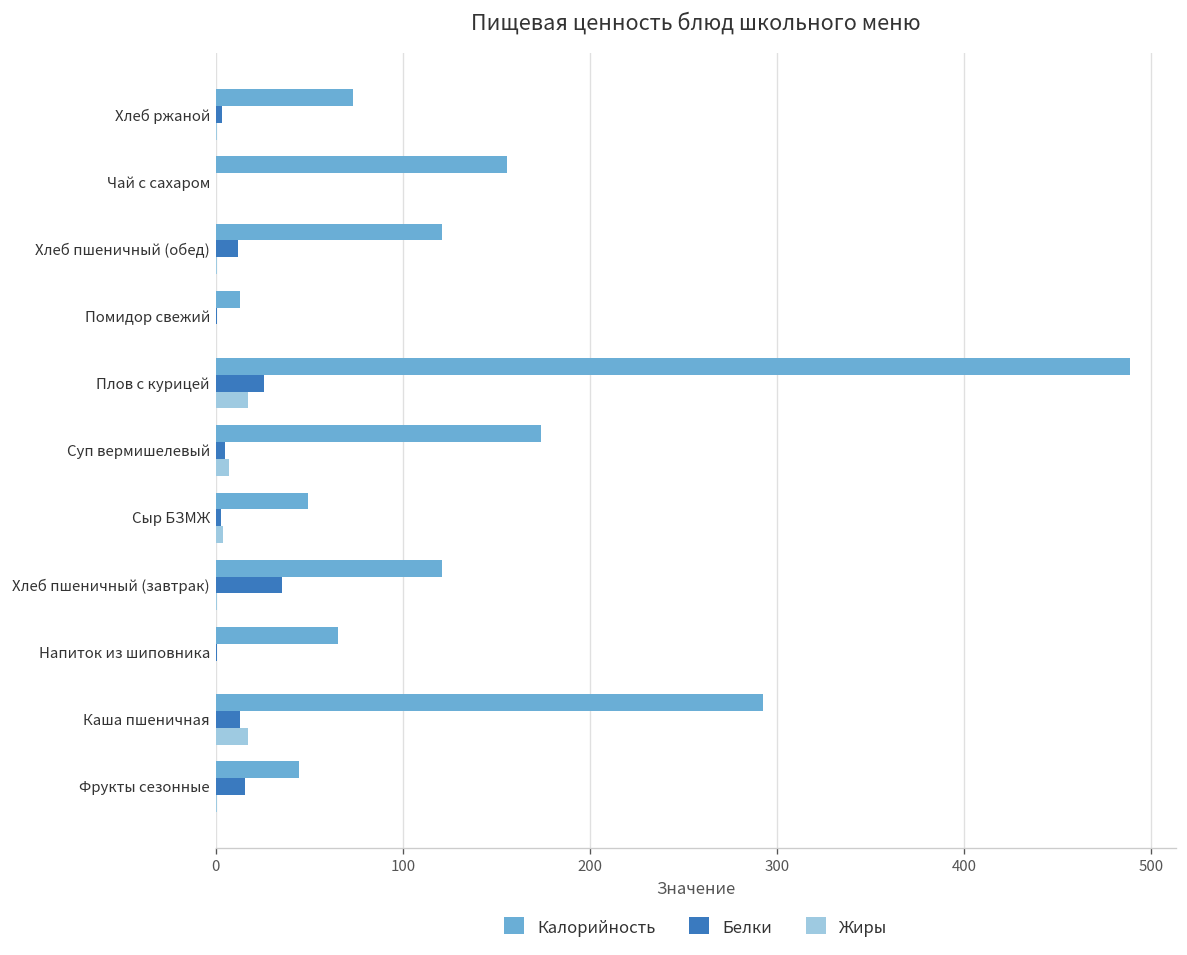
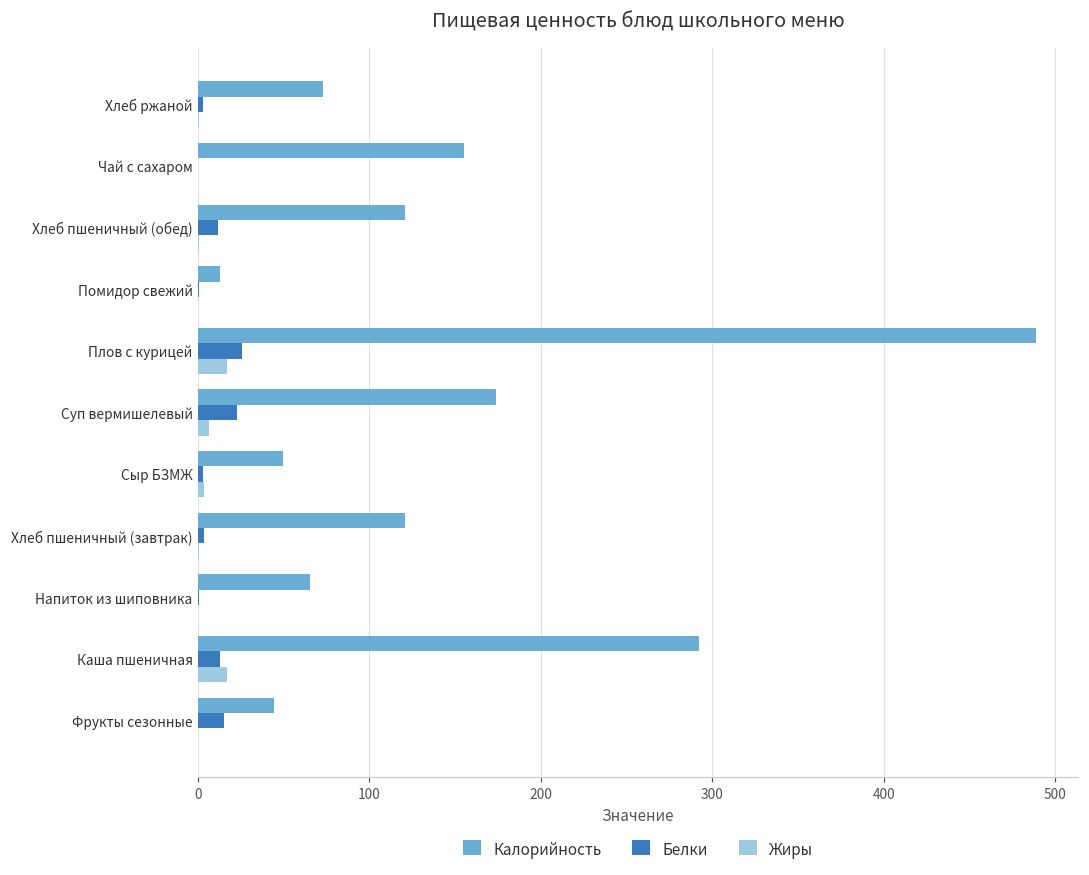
Белки, Суп вермишелевый: 5 -> 23
Белки, Хлеб пшеничный (завтрак): 35 -> 4
